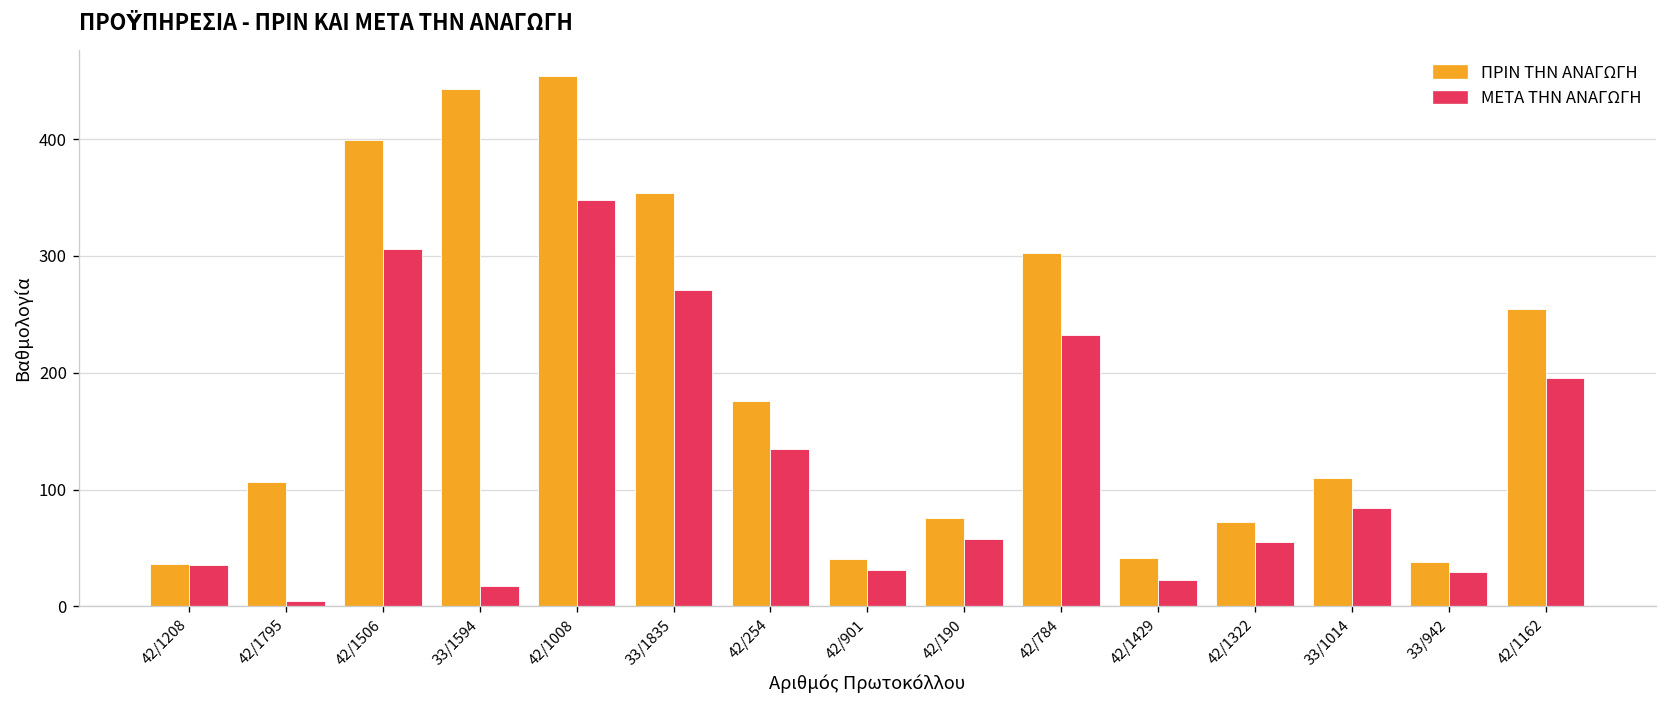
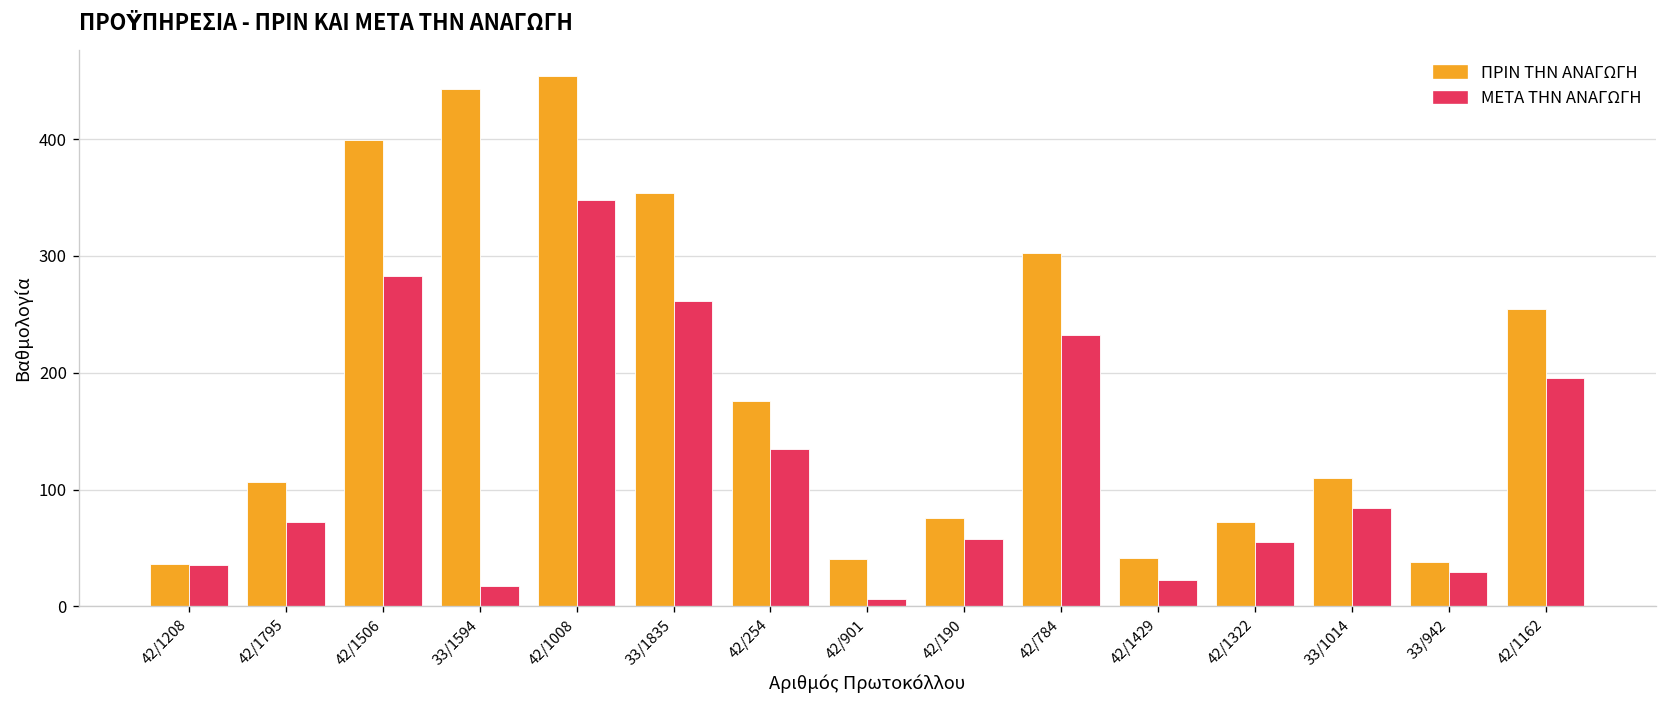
ΜΕΤΑ ΤΗΝ ΑΝΑΓΩΓΗ, 42/1795: 0 -> 70
ΜΕΤΑ ΤΗΝ ΑΝΑΓΩΓΗ, 42/1506: 310 -> 280
ΜΕΤΑ ΤΗΝ ΑΝΑΓΩΓΗ, 33/1835: 270 -> 260
ΜΕΤΑ ΤΗΝ ΑΝΑΓΩΓΗ, 42/901: 30 -> 10
